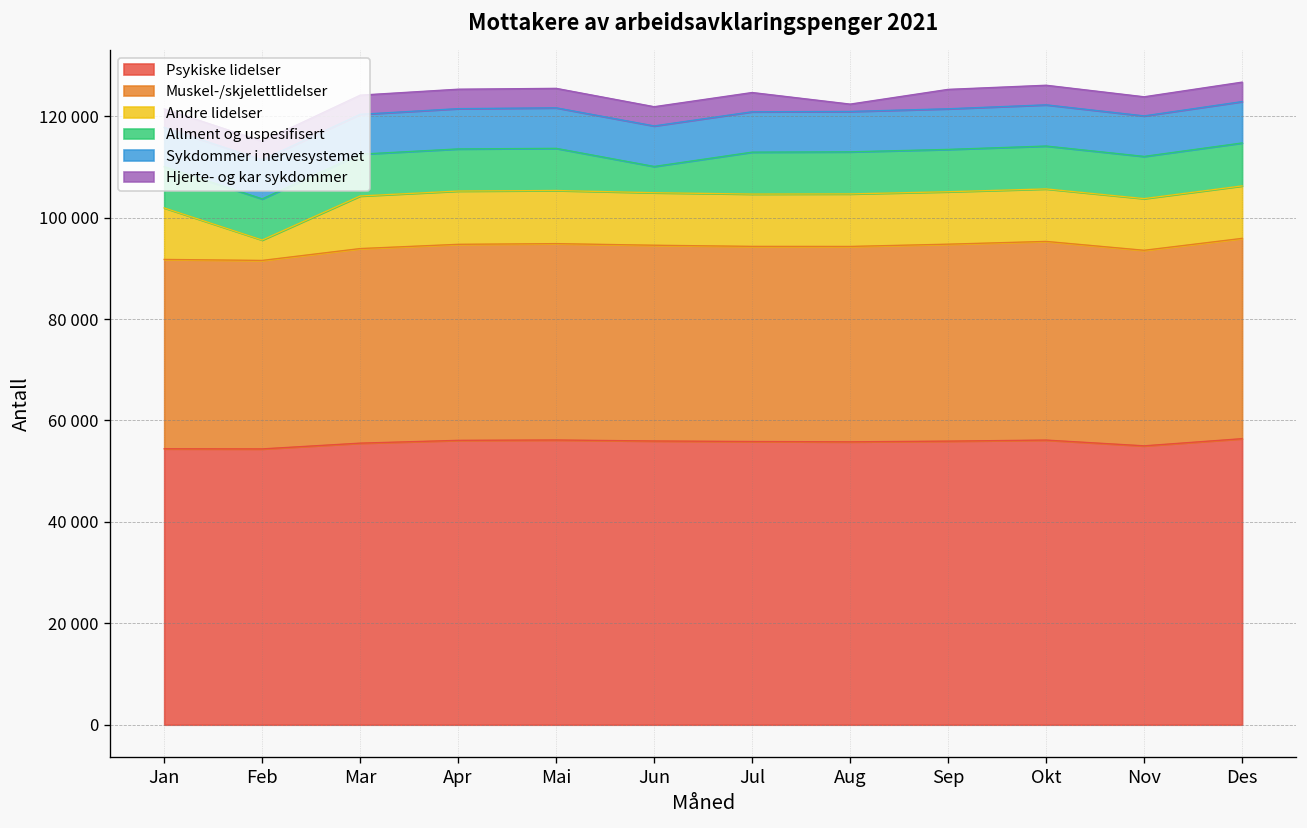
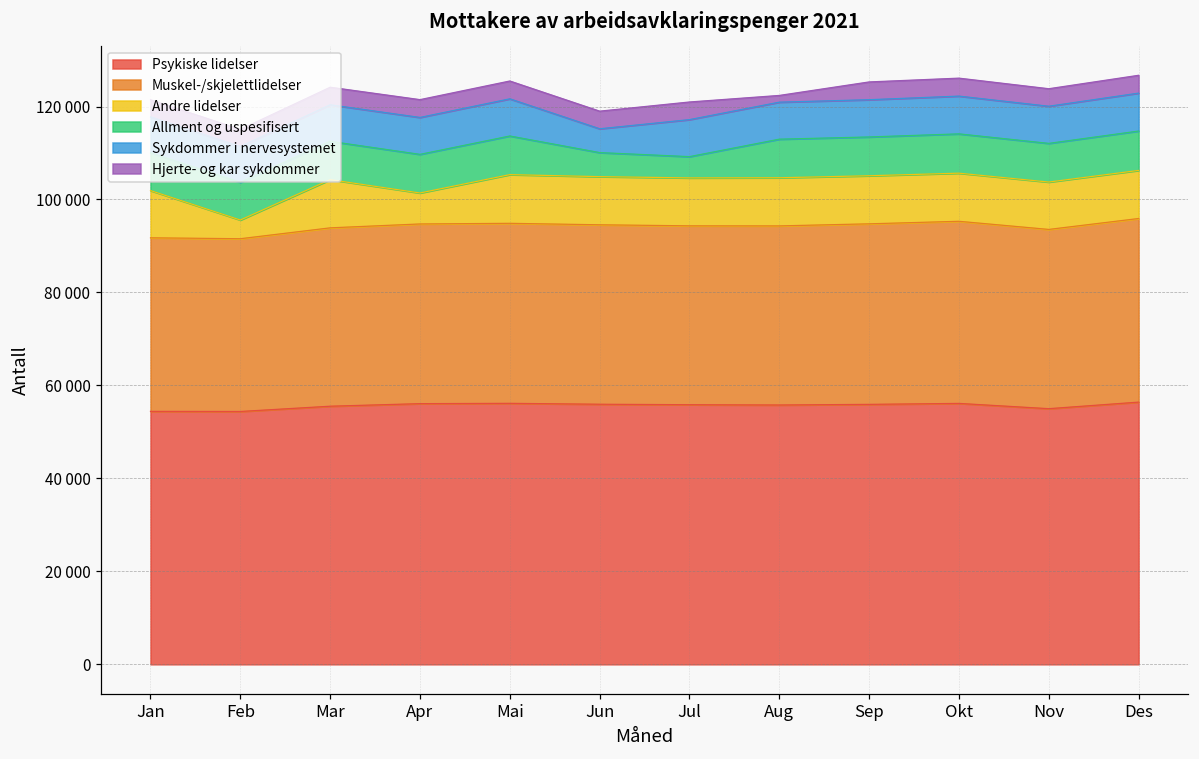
Andre lidelser, Apr: 11000 -> 7000
Sykdommer i nervesystemet, Jun: 8000 -> 5000
Allment og uspesifisert, Jul: 8000 -> 5000
